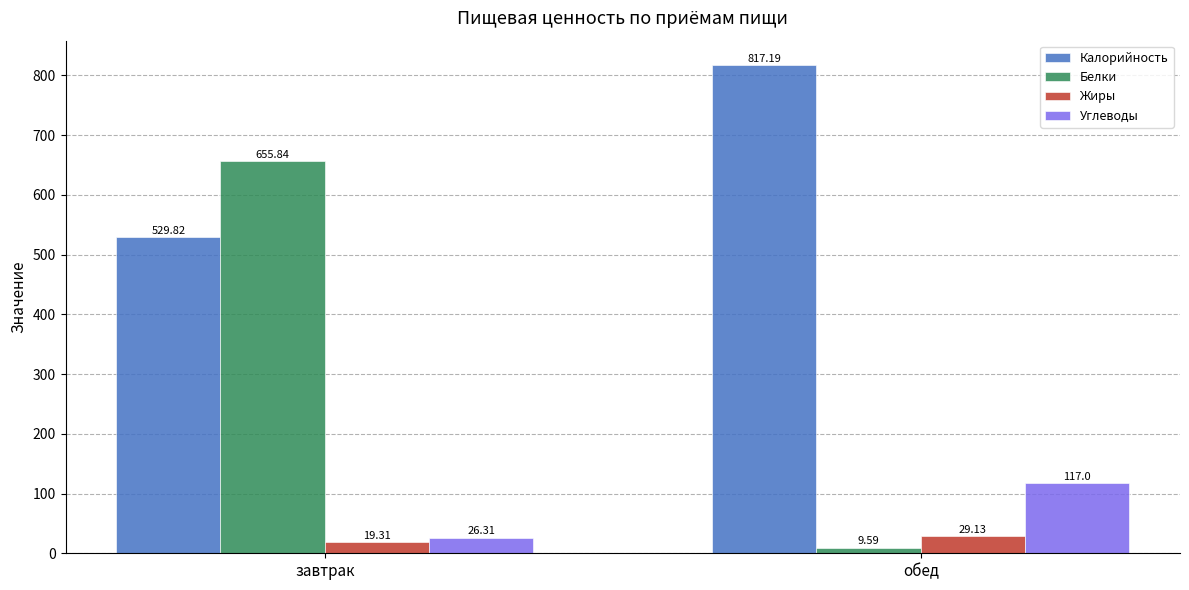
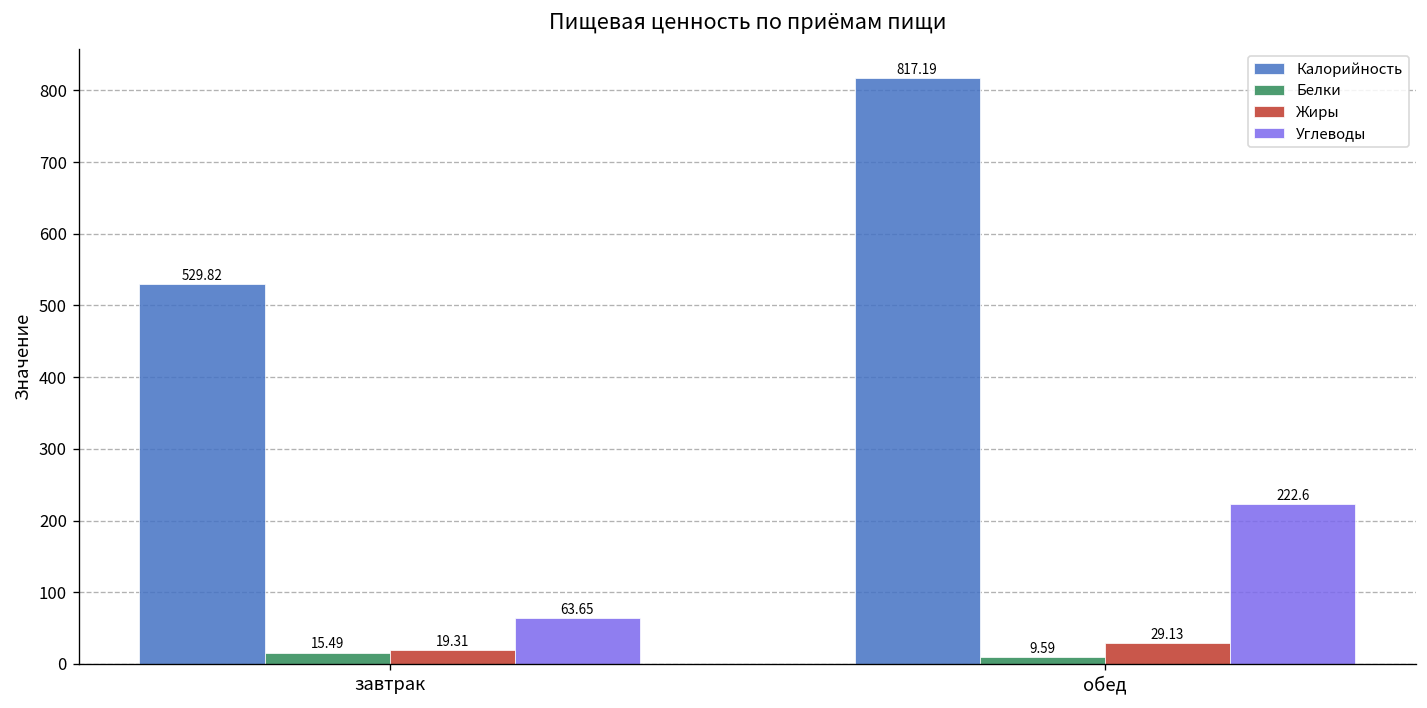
Белки, завтрак: 655.84 -> 15.49
Углеводы, завтрак: 26.31 -> 63.65
Углеводы, обед: 117.0 -> 222.6
